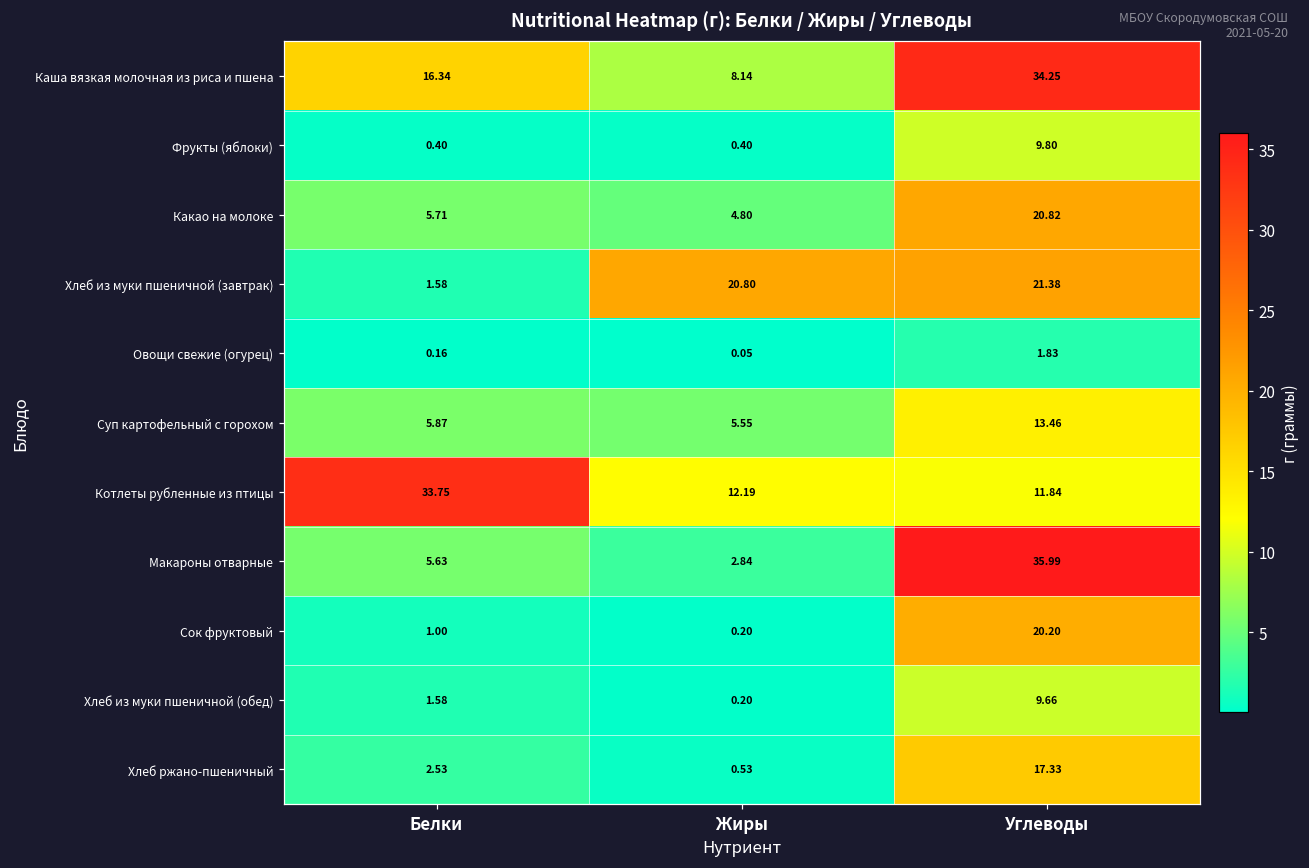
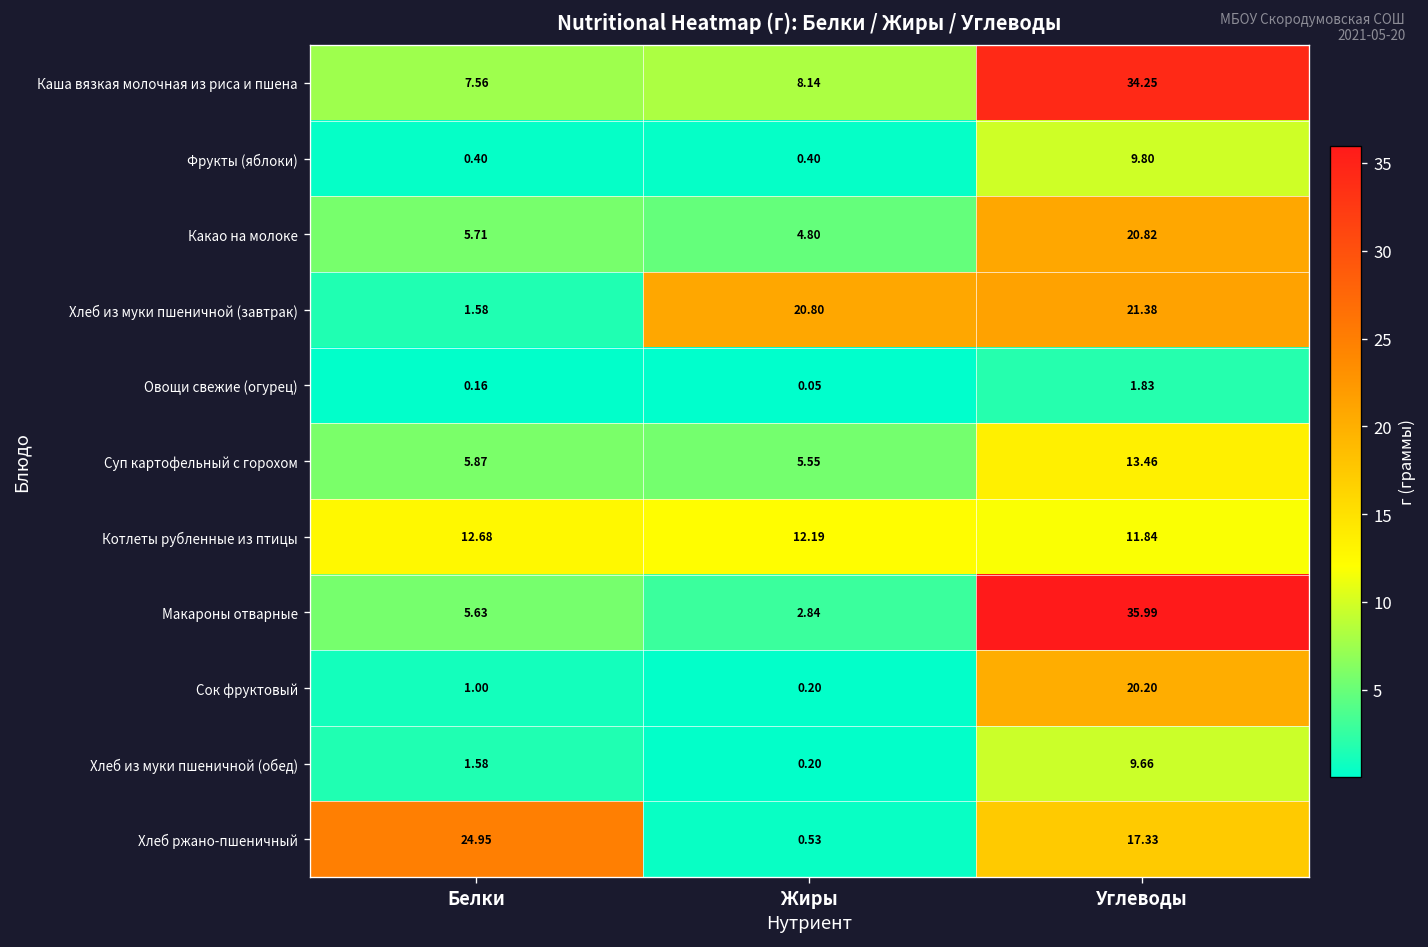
Каша вязкая молочная из риса и пшена, Белки: 16.34 -> 7.56
Котлеты рубленные из птицы, Белки: 33.75 -> 12.68
Хлеб ржано-пшеничный, Белки: 2.53 -> 24.95
